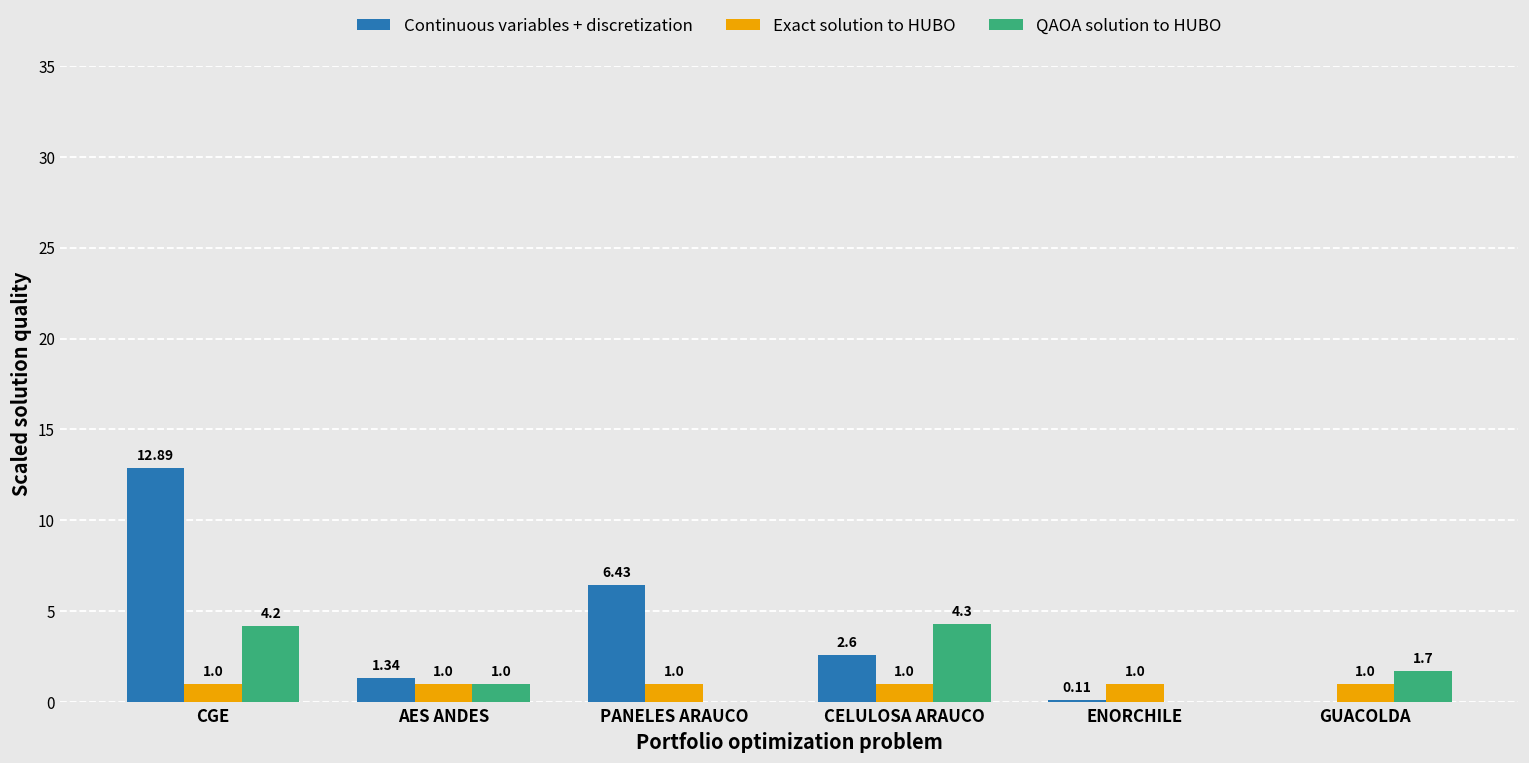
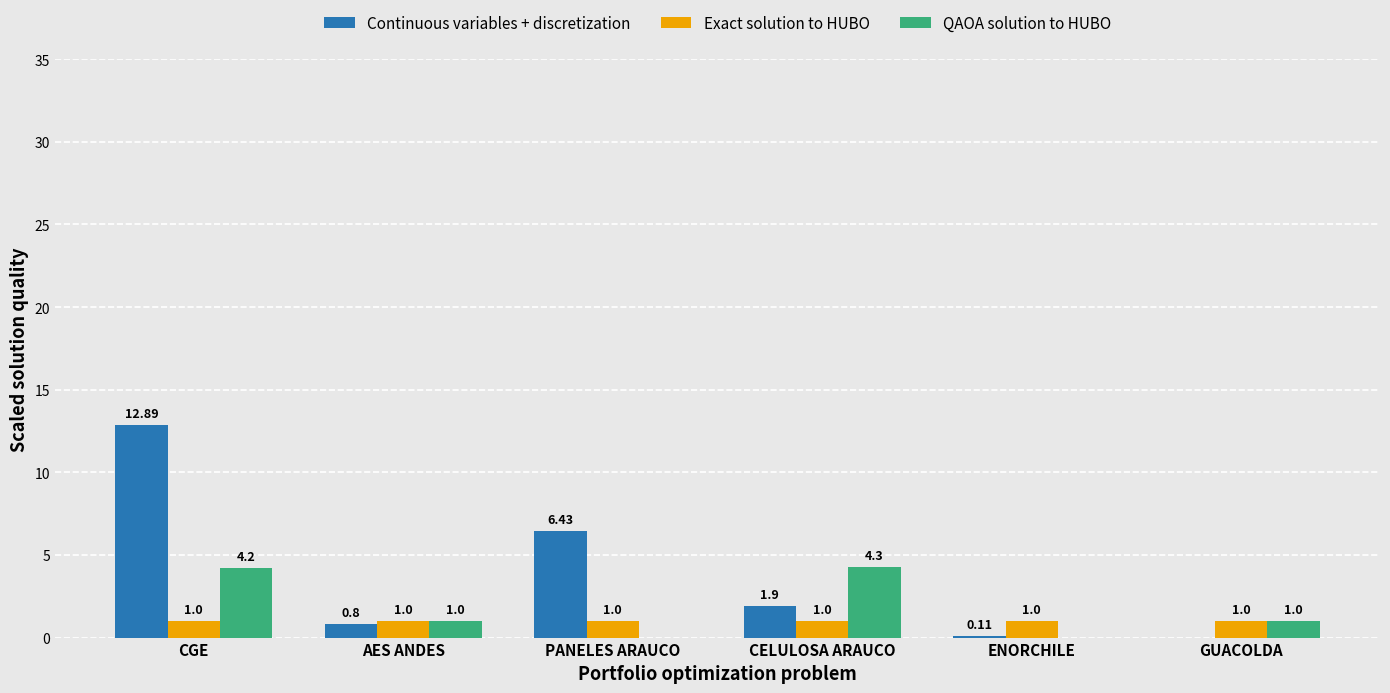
Continuous variables + discretization, AES ANDES: 1.34 -> 0.8
Continuous variables + discretization, CELULOSA ARAUCO: 2.6 -> 1.9
QAOA solution to HUBO, GUACOLDA: 1.7 -> 1.0
